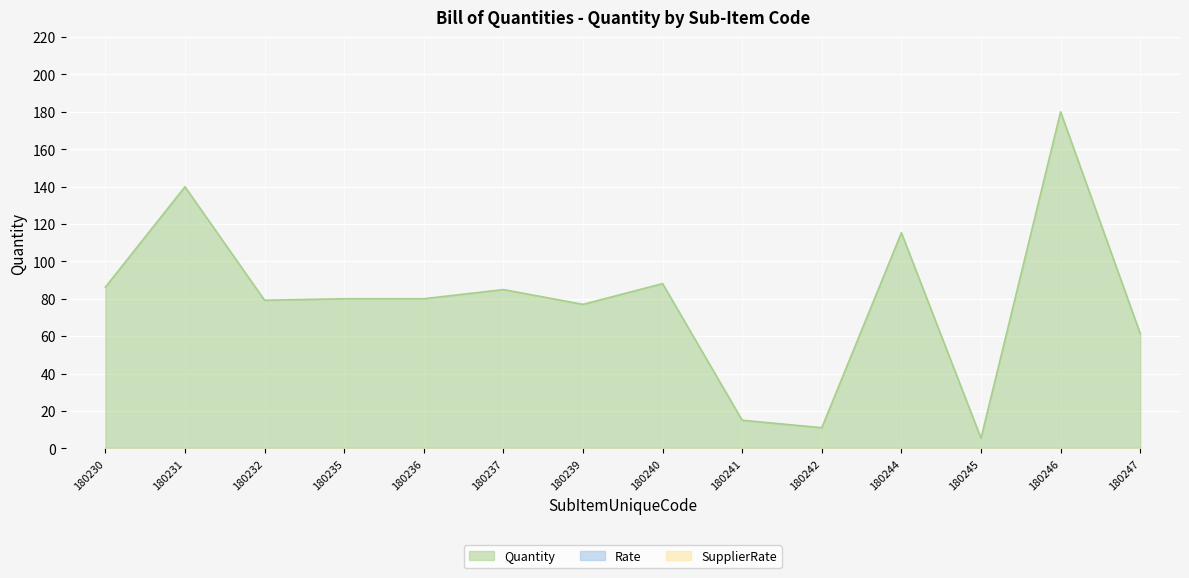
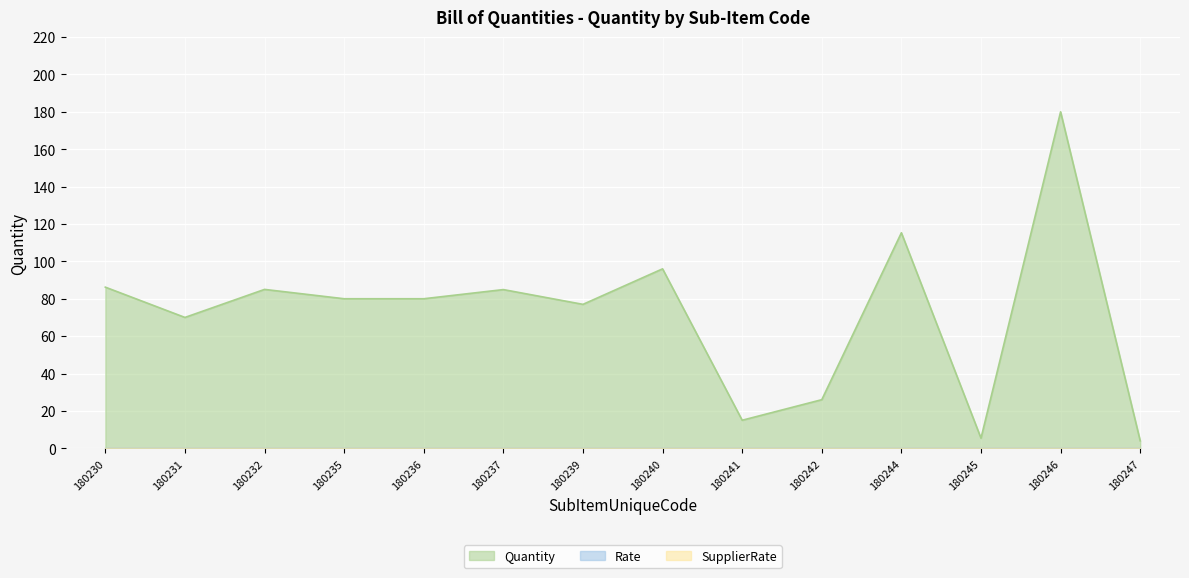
Quantity, 180231: 140 -> 70
Quantity, 180232: 79 -> 85
Quantity, 180240: 88 -> 96
Quantity, 180242: 11 -> 26
Quantity, 180247: 61 -> 4
